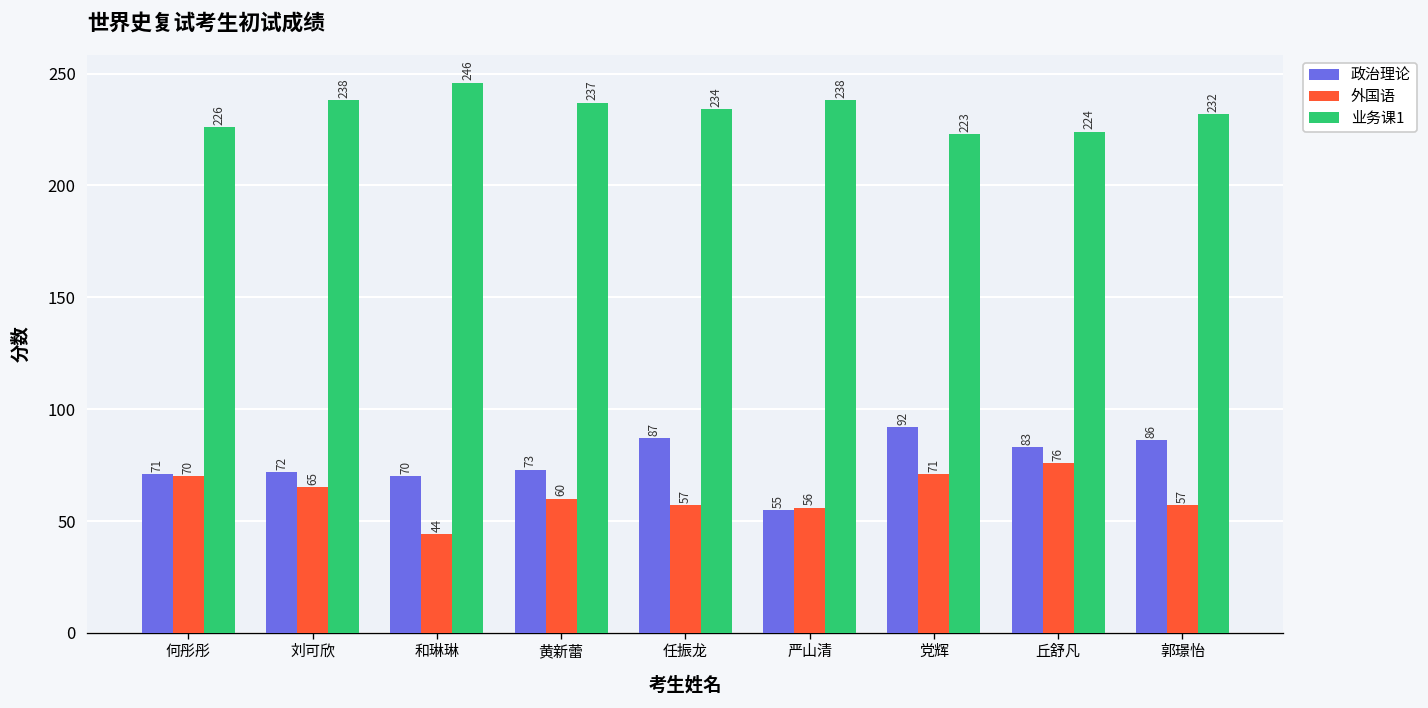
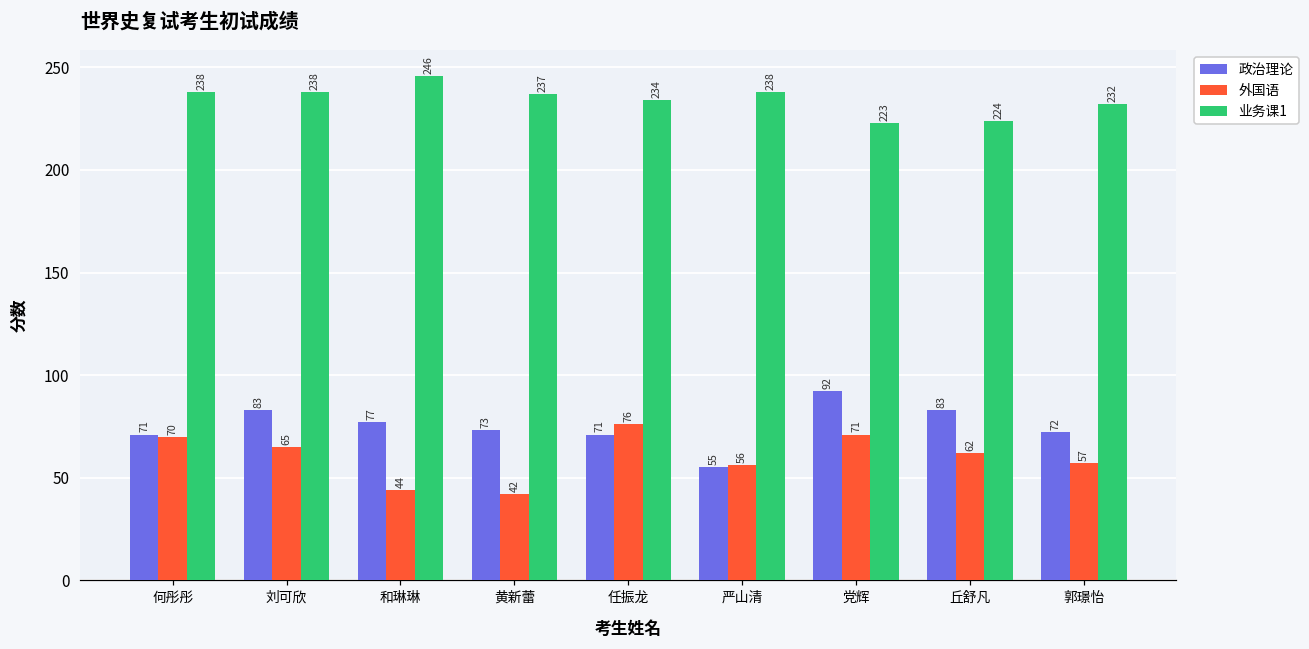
业务课1, 何彤彤: 226 -> 238
政治理论, 刘可欣: 72 -> 83
政治理论, 和琳琳: 70 -> 77
外国语, 黄新蕾: 60 -> 42
政治理论, 任振龙: 87 -> 71
外国语, 任振龙: 57 -> 76
外国语, 丘舒凡: 76 -> 62
政治理论, 郭璟怡: 86 -> 72
